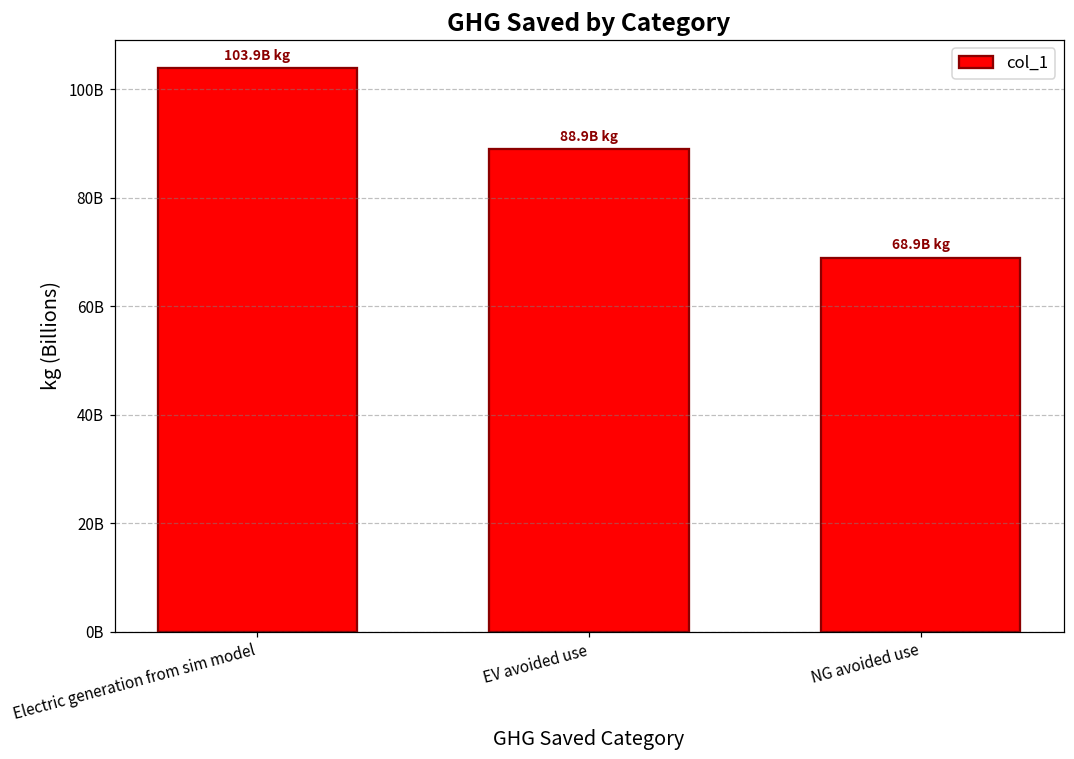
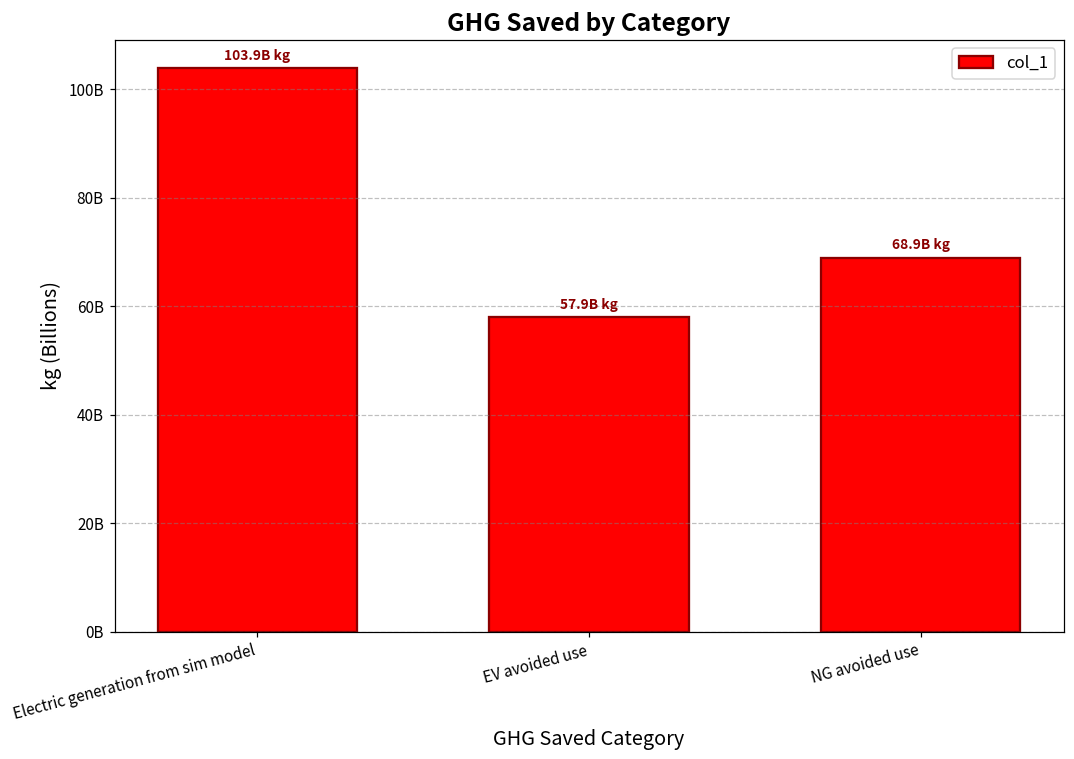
EV avoided use: 88.9B -> 57.9B
